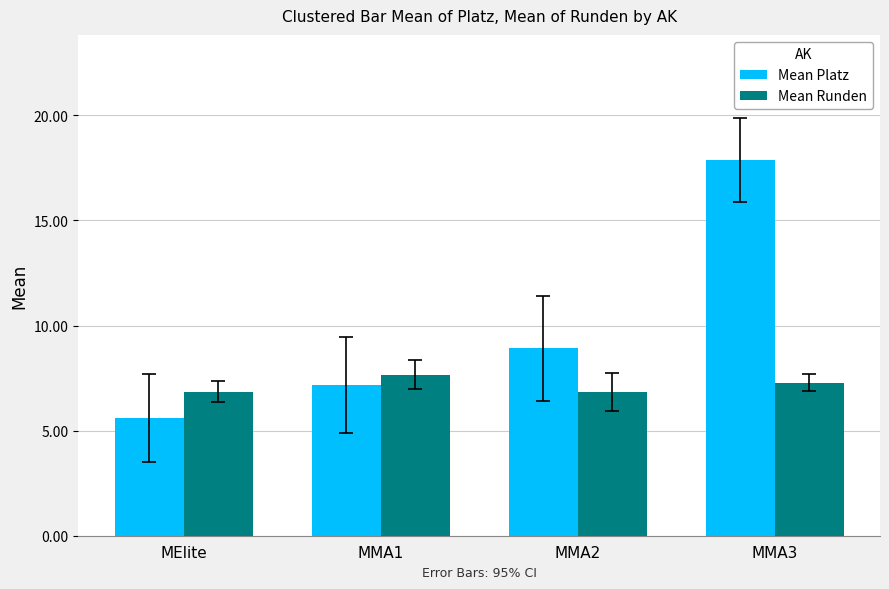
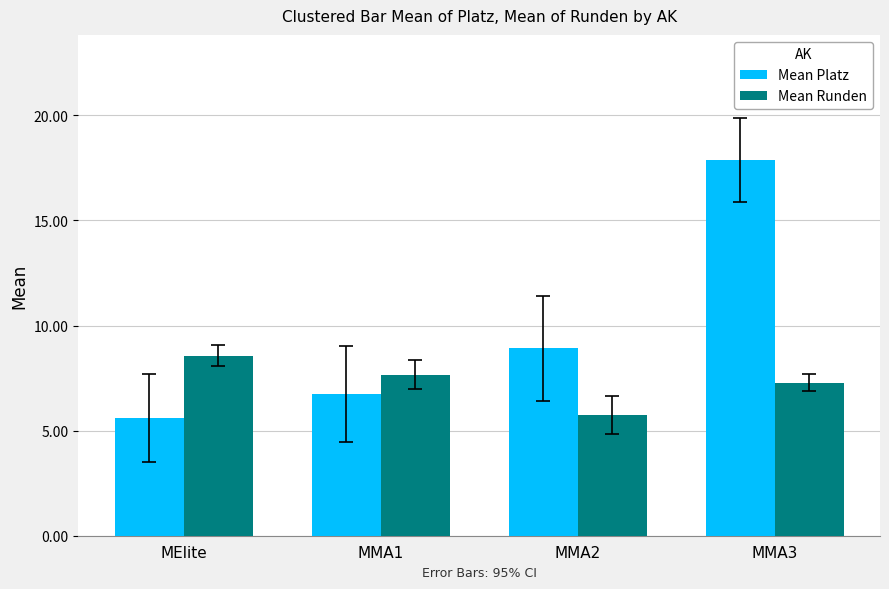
Mean Runden, MElite: 6.8 -> 8.6
Mean Platz, MMA1: 7.2 -> 6.8
Mean Runden, MMA2: 6.8 -> 5.7
